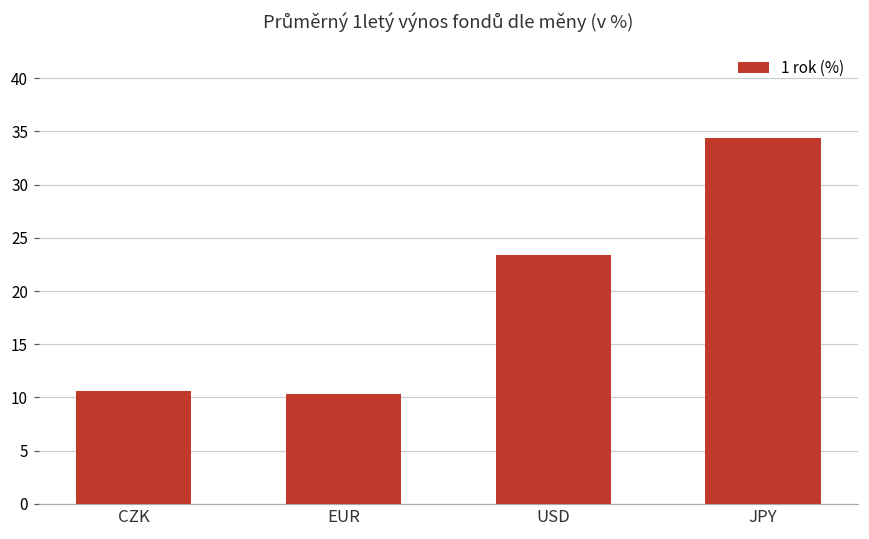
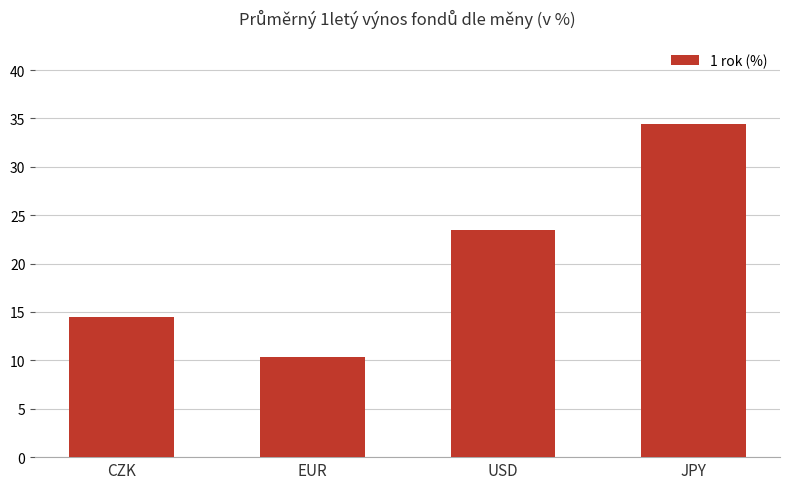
CZK: 11 -> 14
